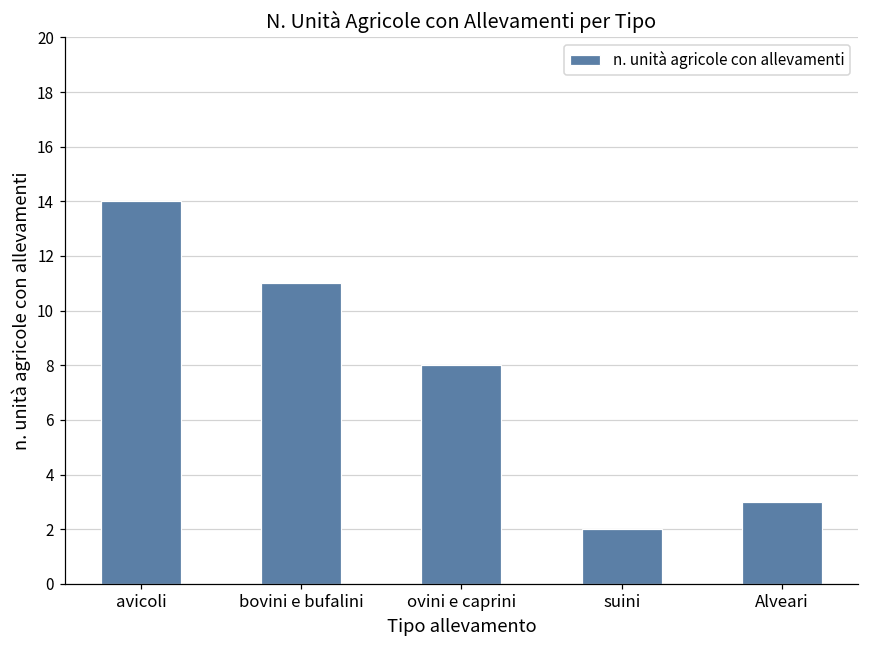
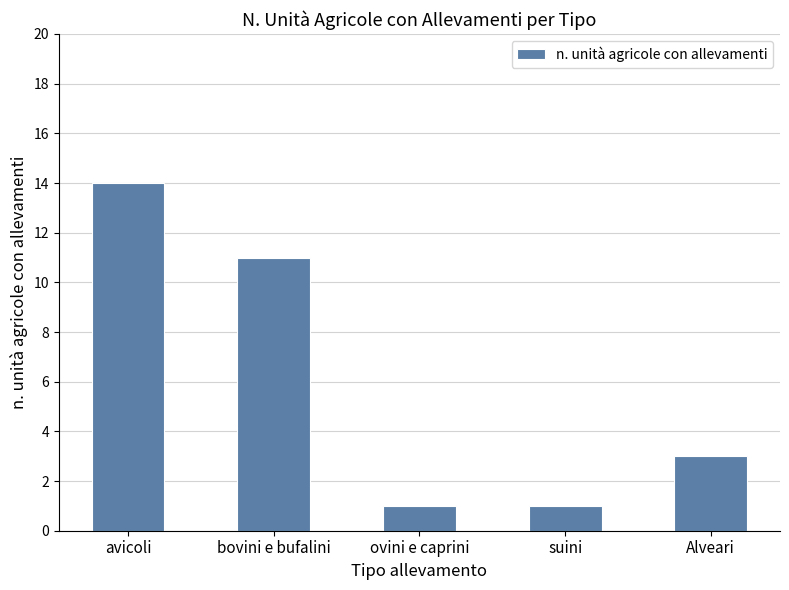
ovini e caprini: 8 -> 1
suini: 2 -> 1
